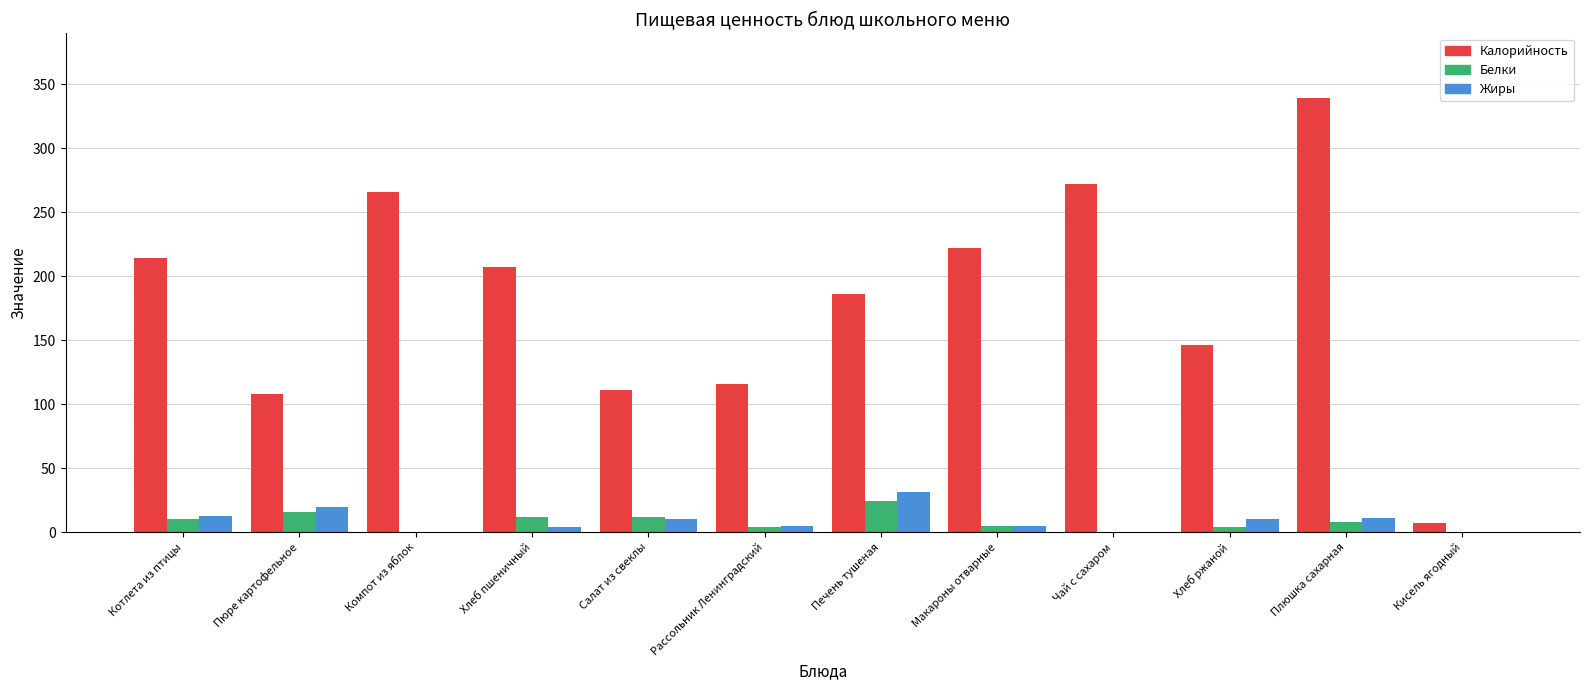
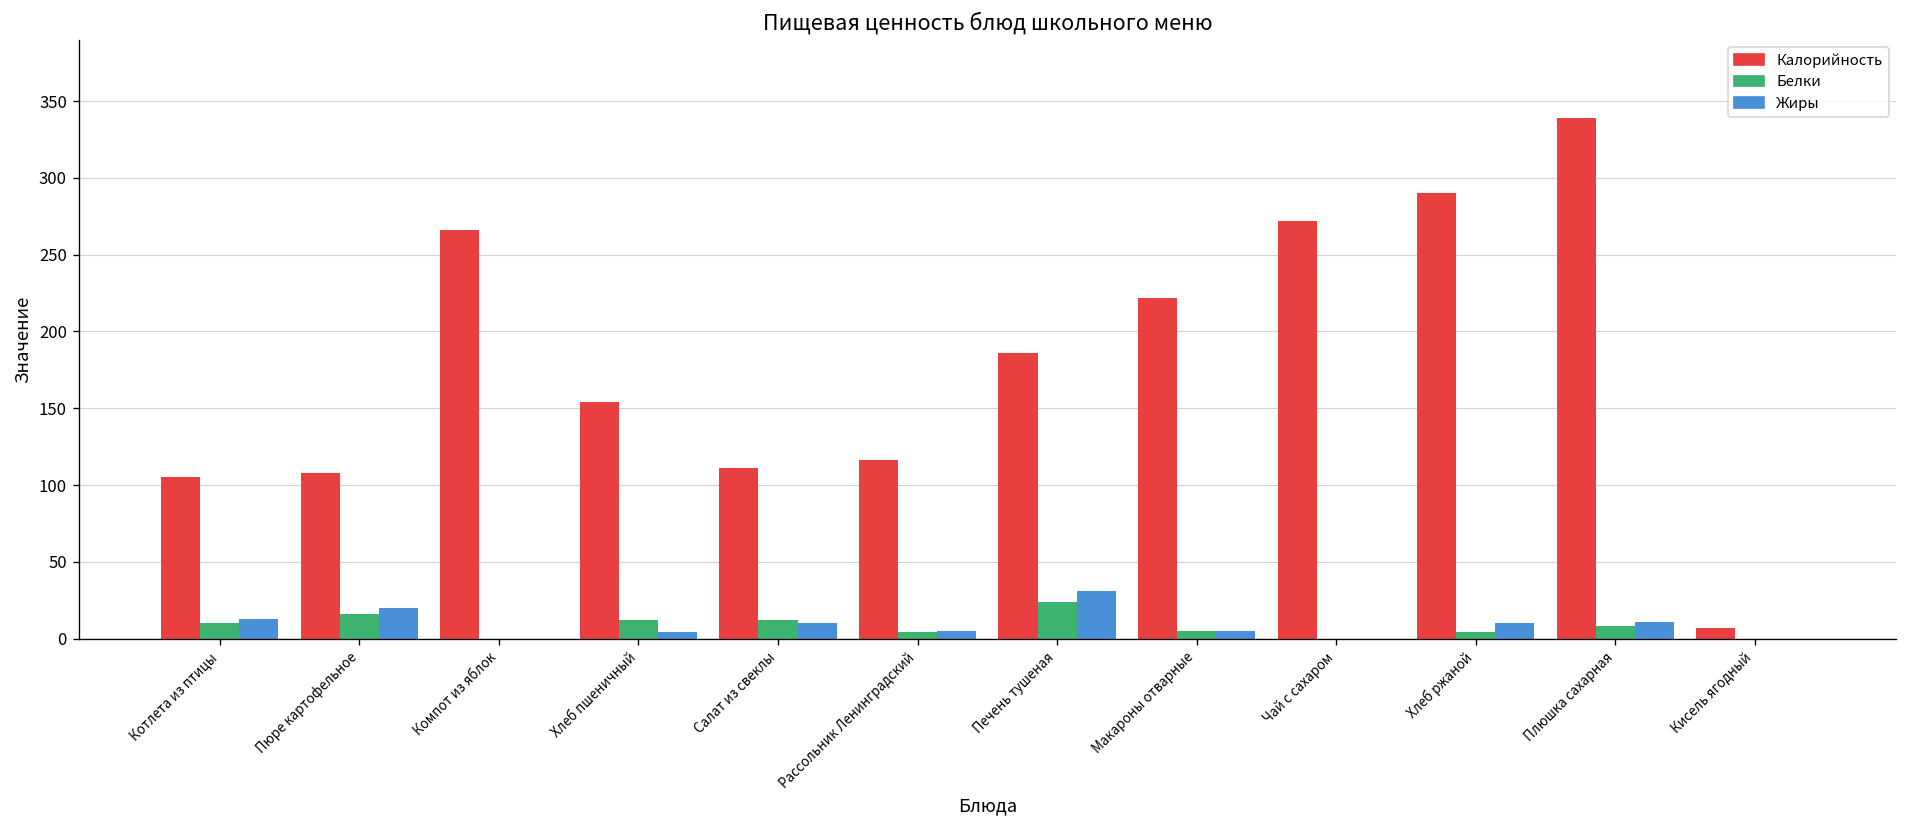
Калорийность, Котлета из птицы: 214 -> 105
Калорийность, Хлеб пшеничный: 207 -> 154
Калорийность, Хлеб ржаной: 146 -> 290
